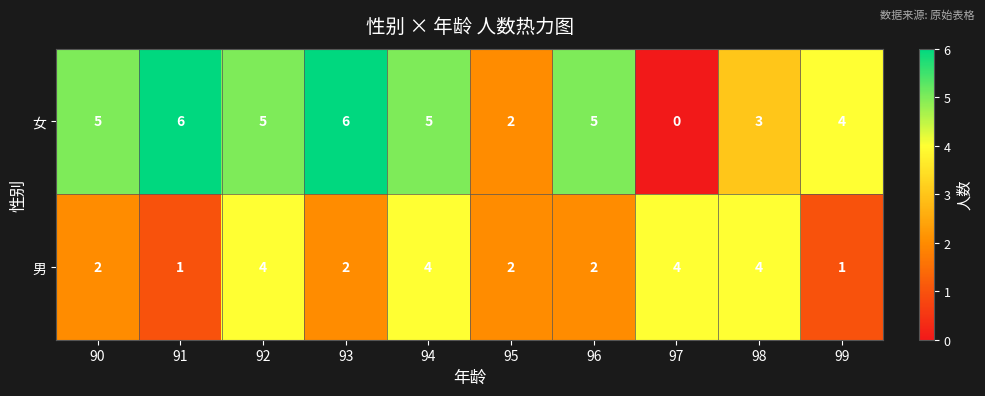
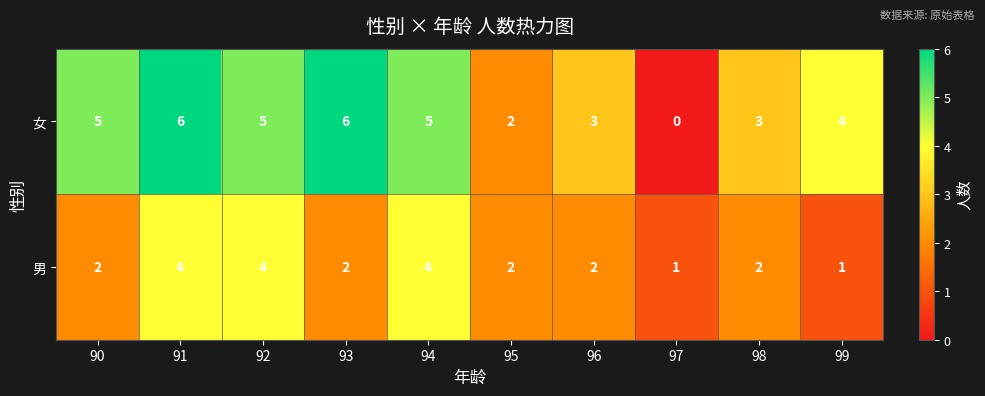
女, 96: 5 -> 3
男, 91: 1 -> 4
男, 97: 4 -> 1
男, 98: 4 -> 2
